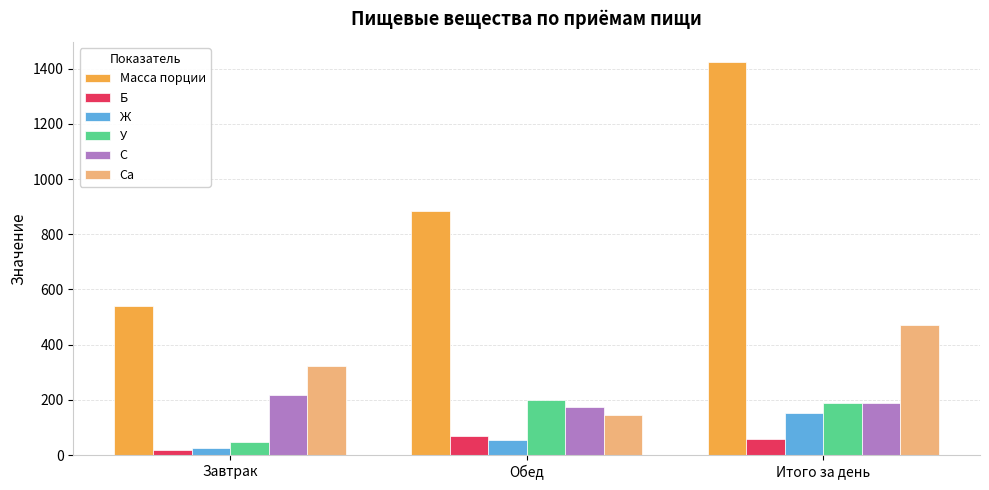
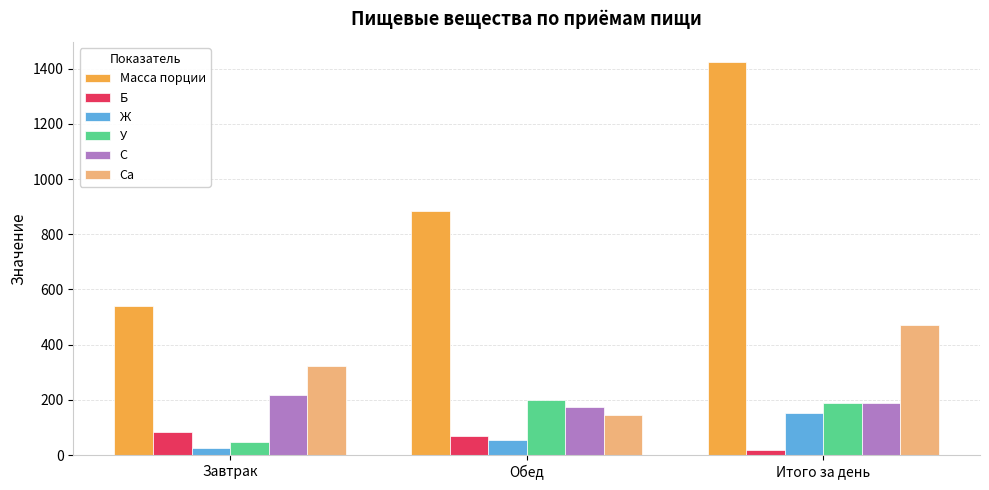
Б, Завтрак: 20 -> 80
Б, Итого за день: 60 -> 20
